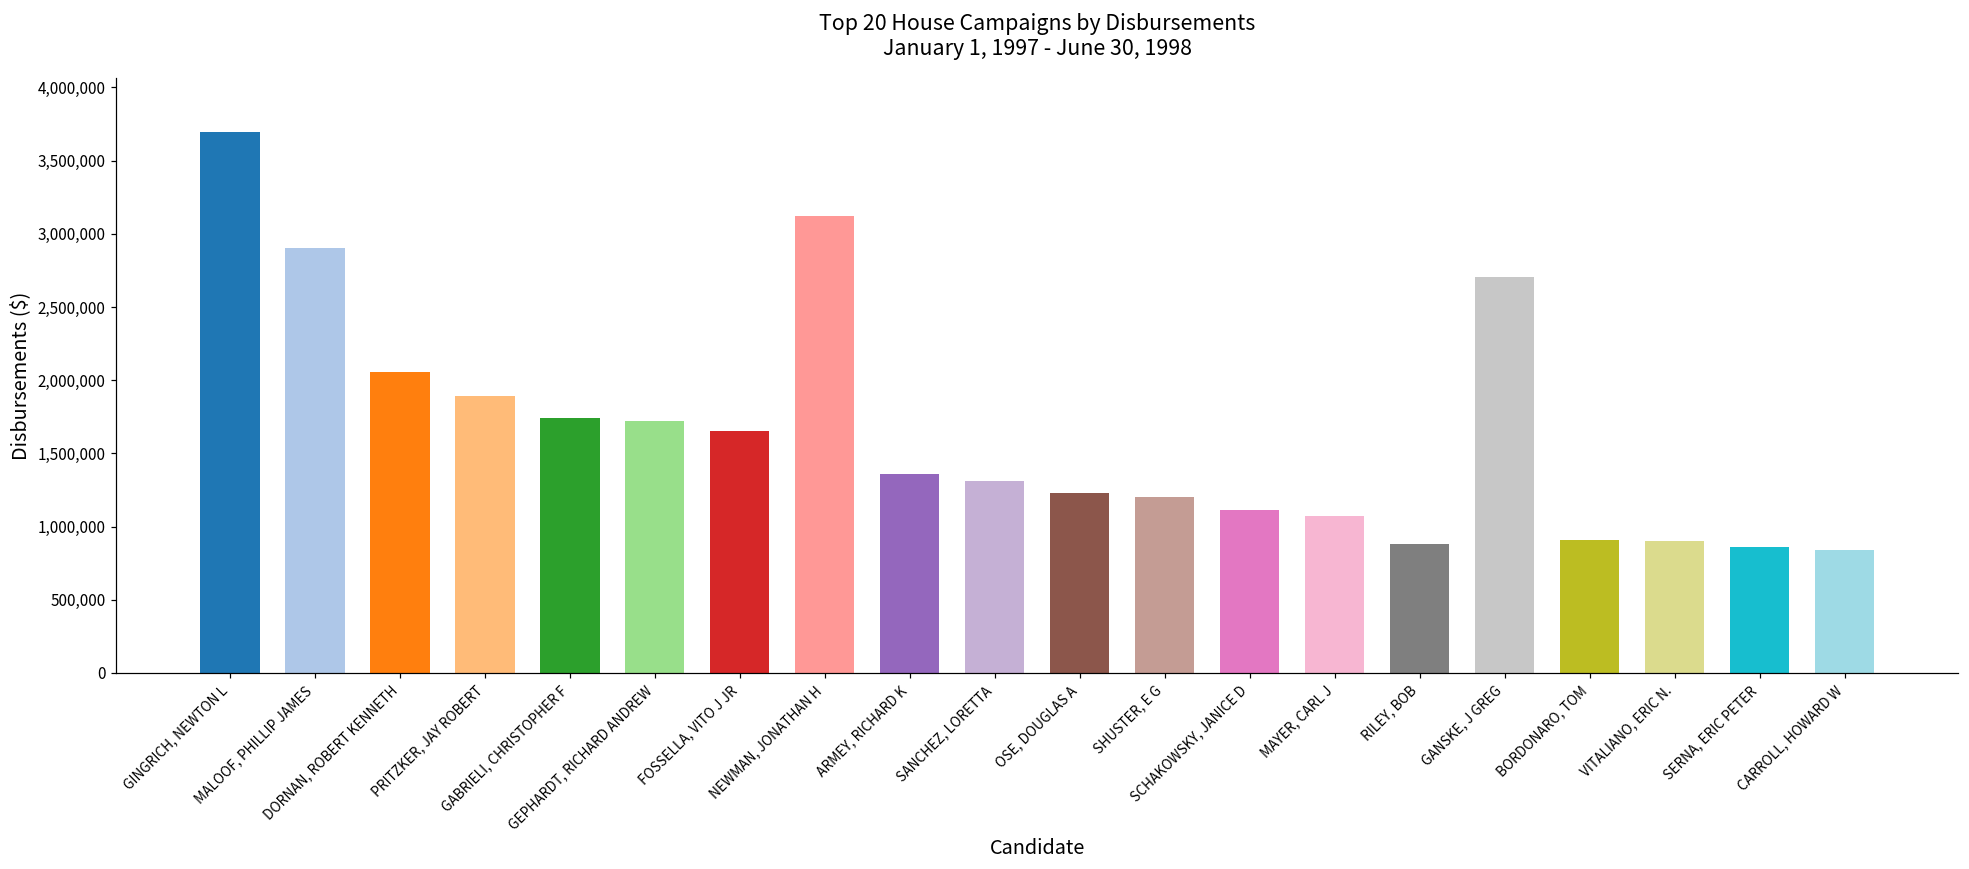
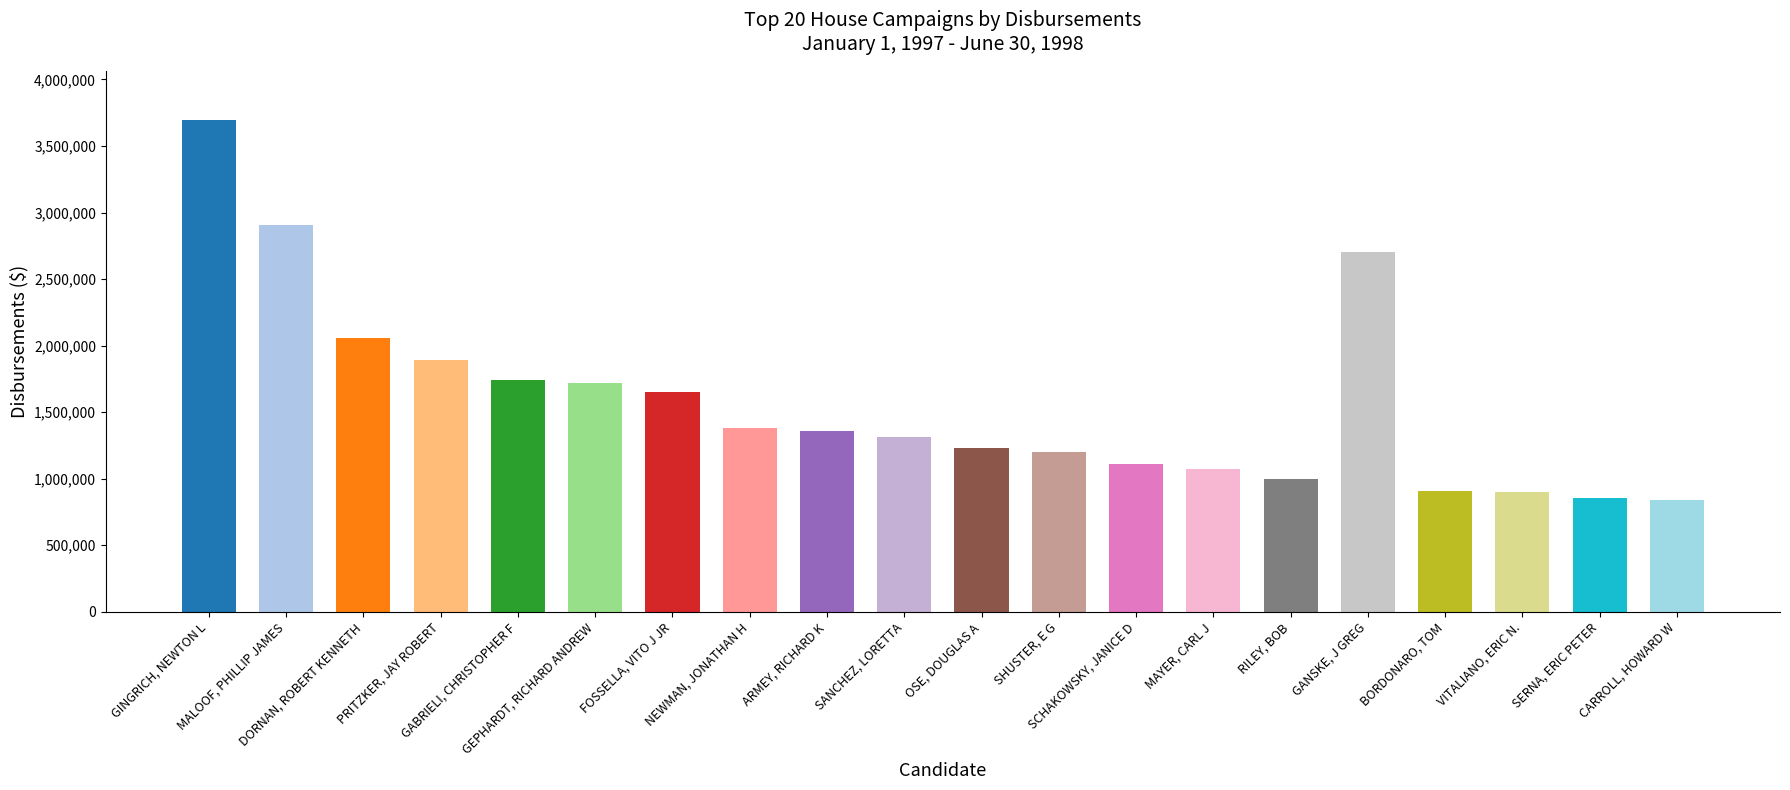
NEWMAN, JONATHAN H: 3,120,000 -> 1,380,000
RILEY, BOB: 880,000 -> 990,000
